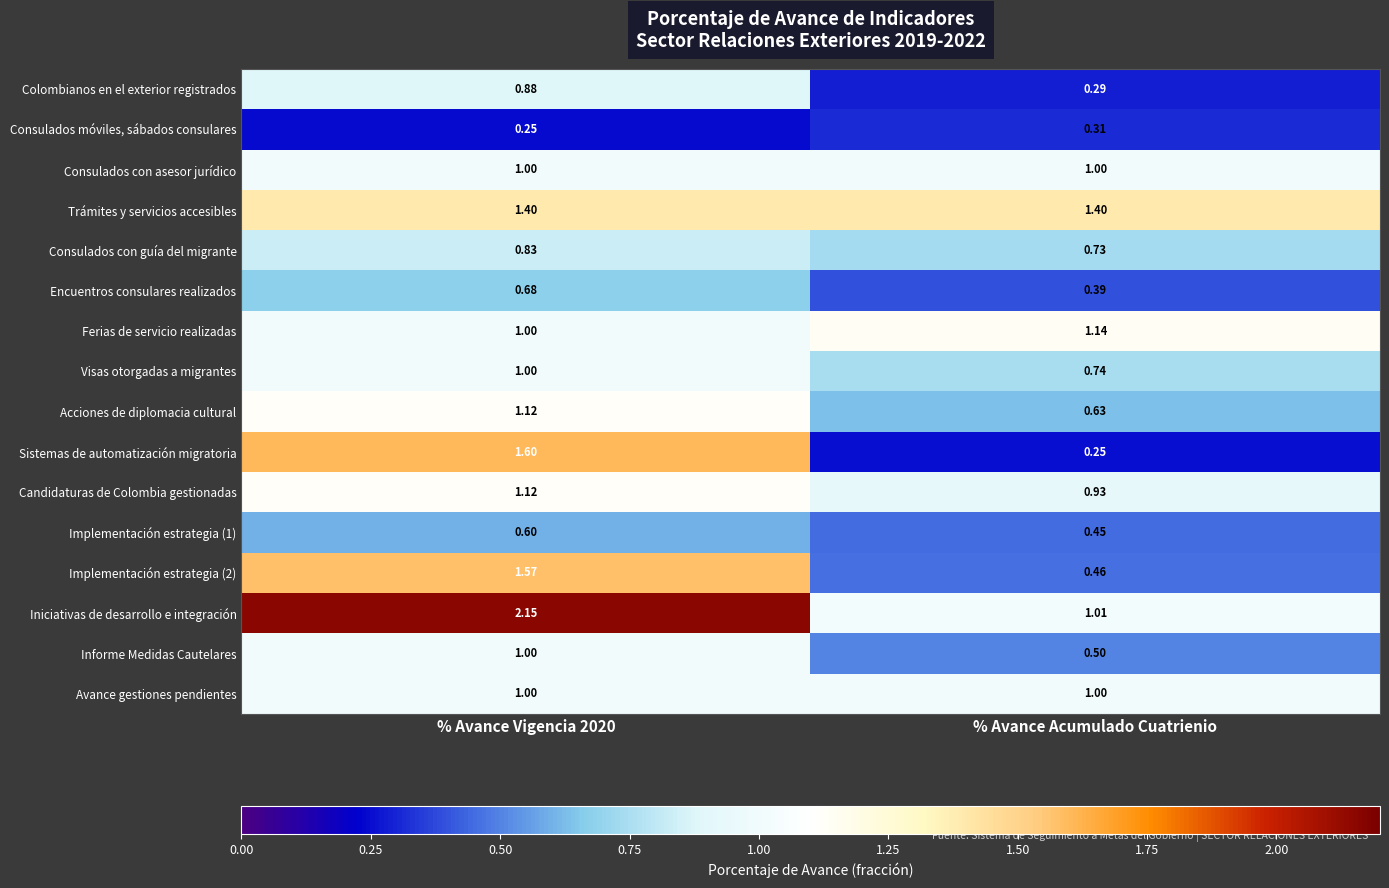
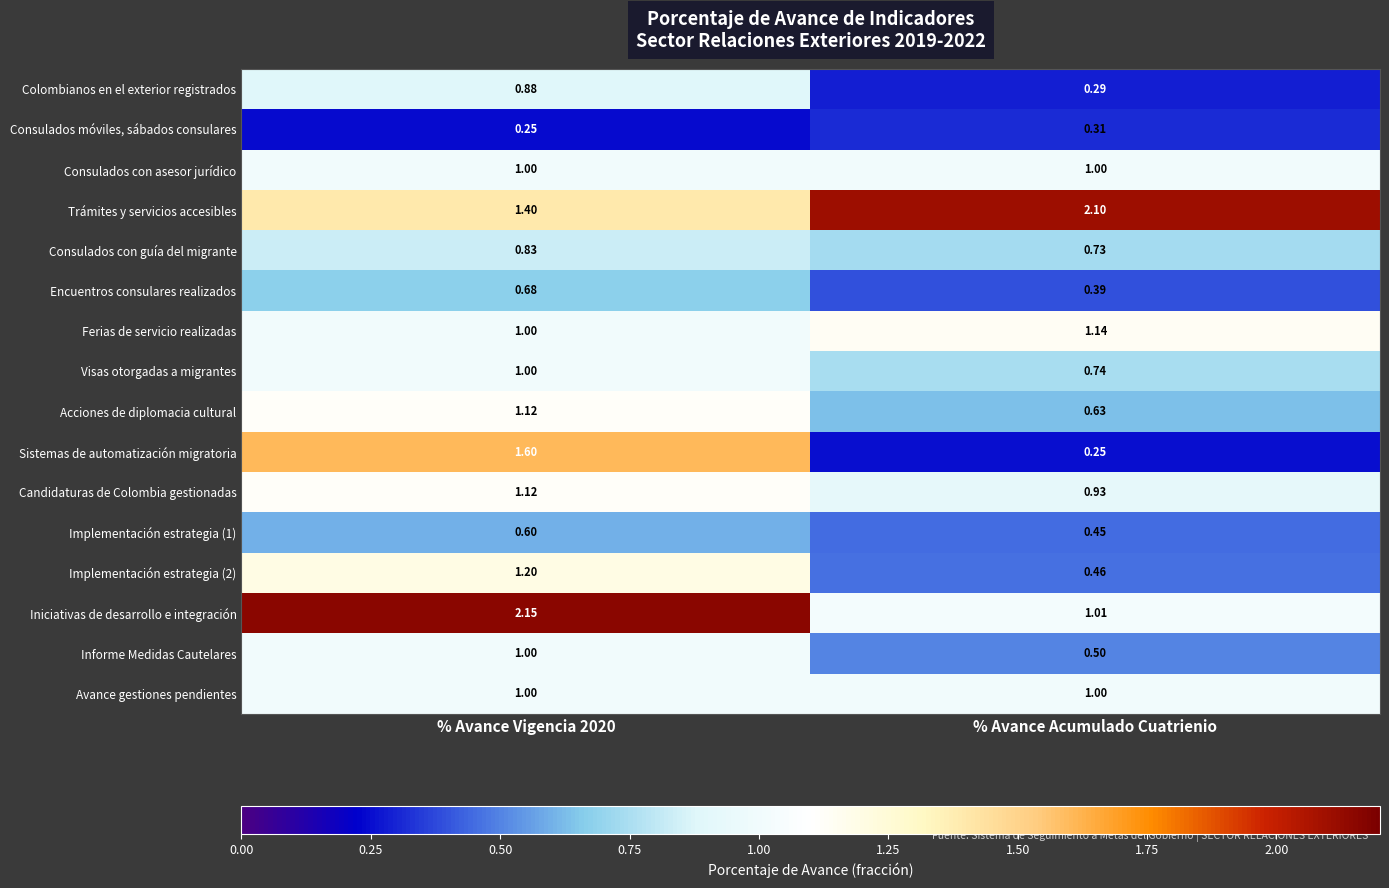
Trámites y servicios accesibles, % Avance Acumulado Cuatrienio: 1.40 -> 2.10
Implementación estrategia (2), % Avance Vigencia 2020: 1.57 -> 1.20
